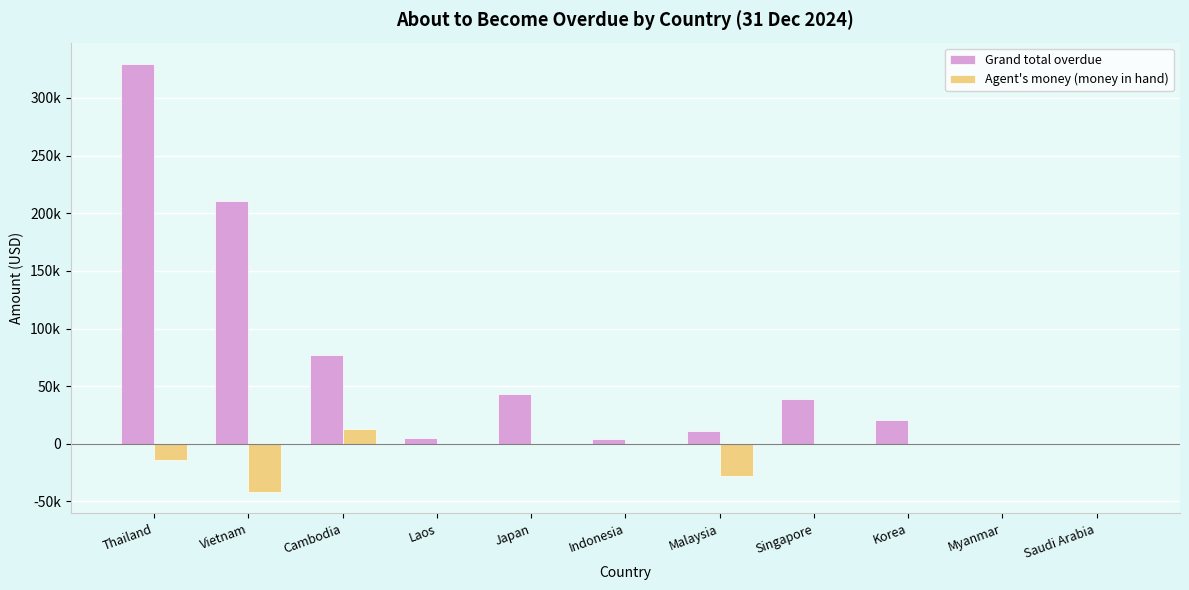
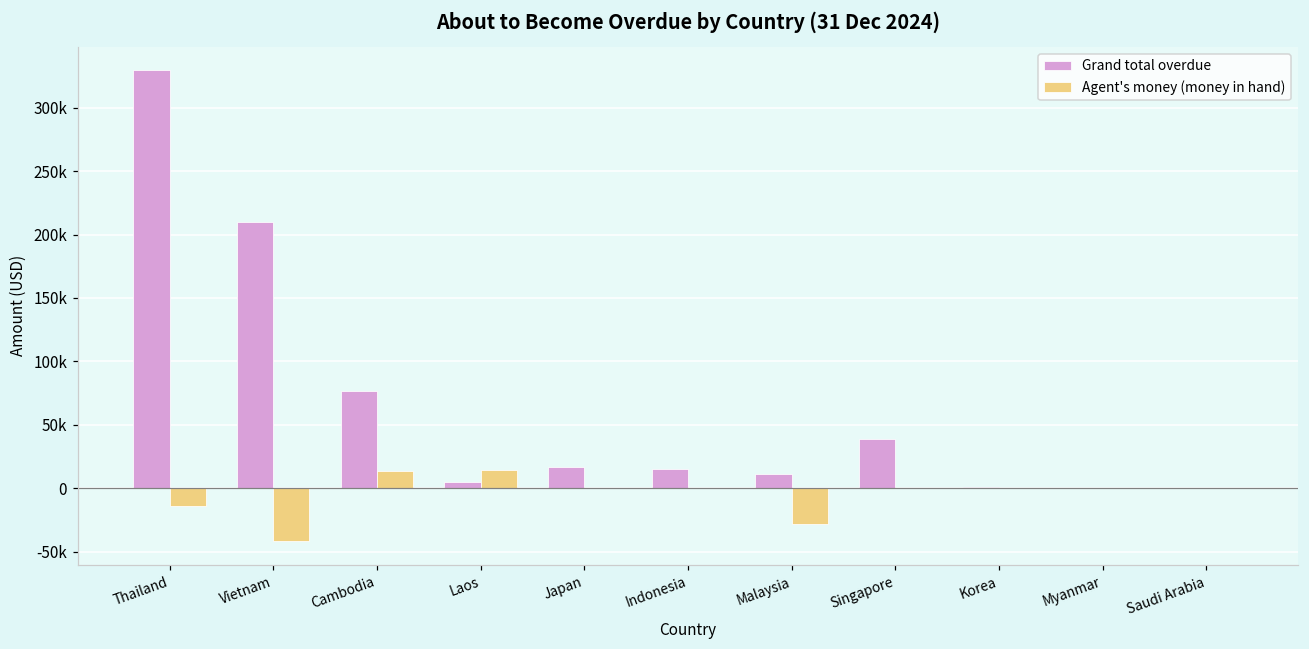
Agent's money (money in hand), Laos: 0 -> 15000
Grand total overdue, Japan: 44000 -> 17000
Grand total overdue, Indonesia: 4000 -> 15000
Grand total overdue, Korea: 21000 -> 1000
